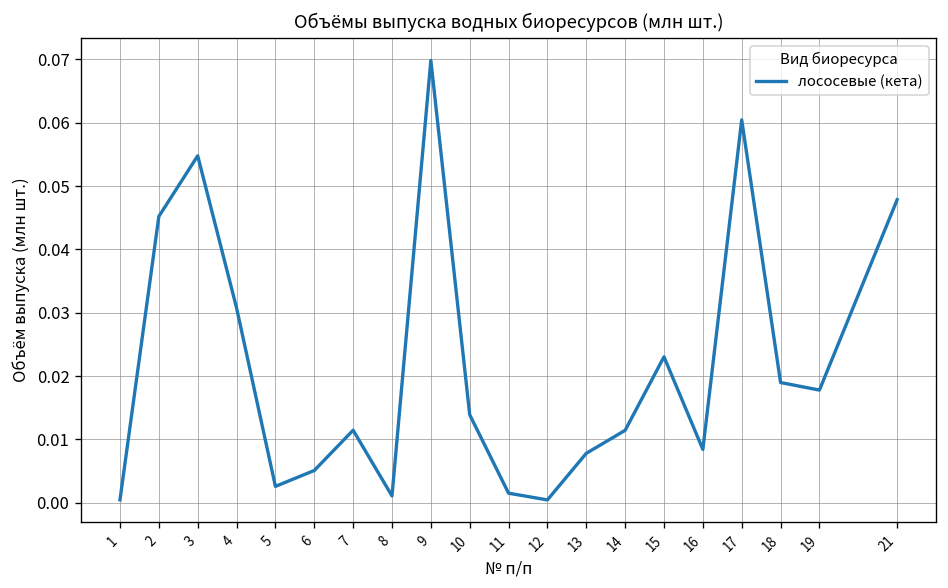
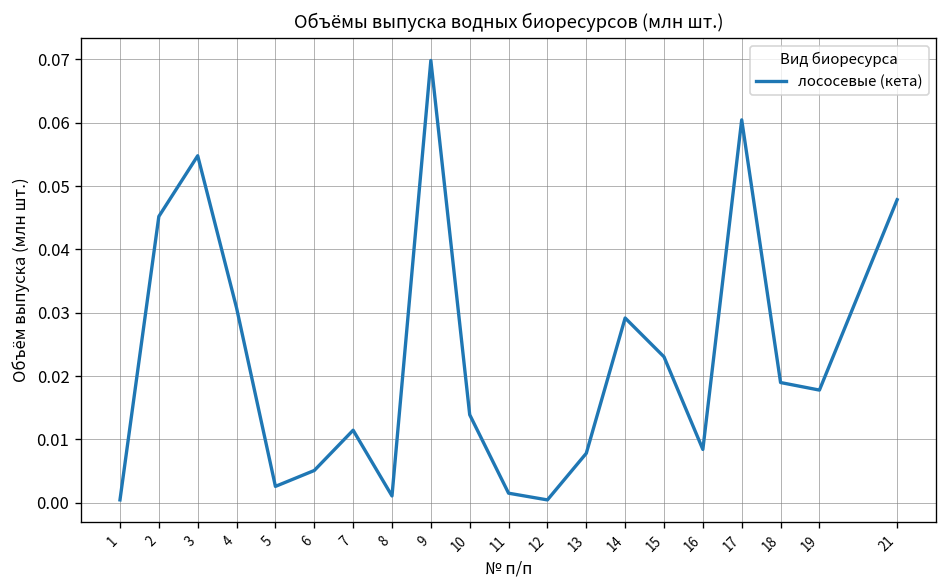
14: 0.011 -> 0.029
